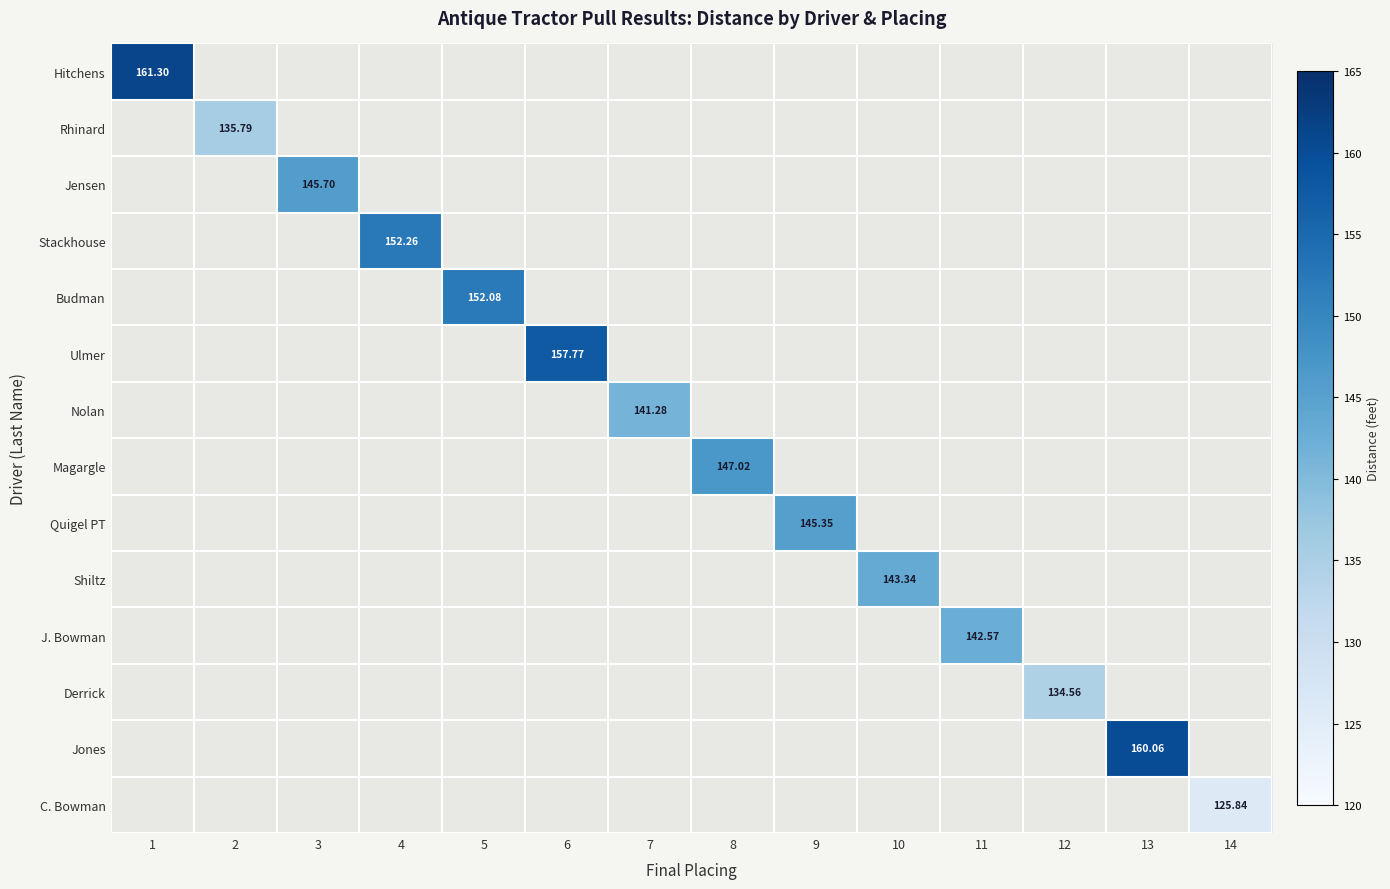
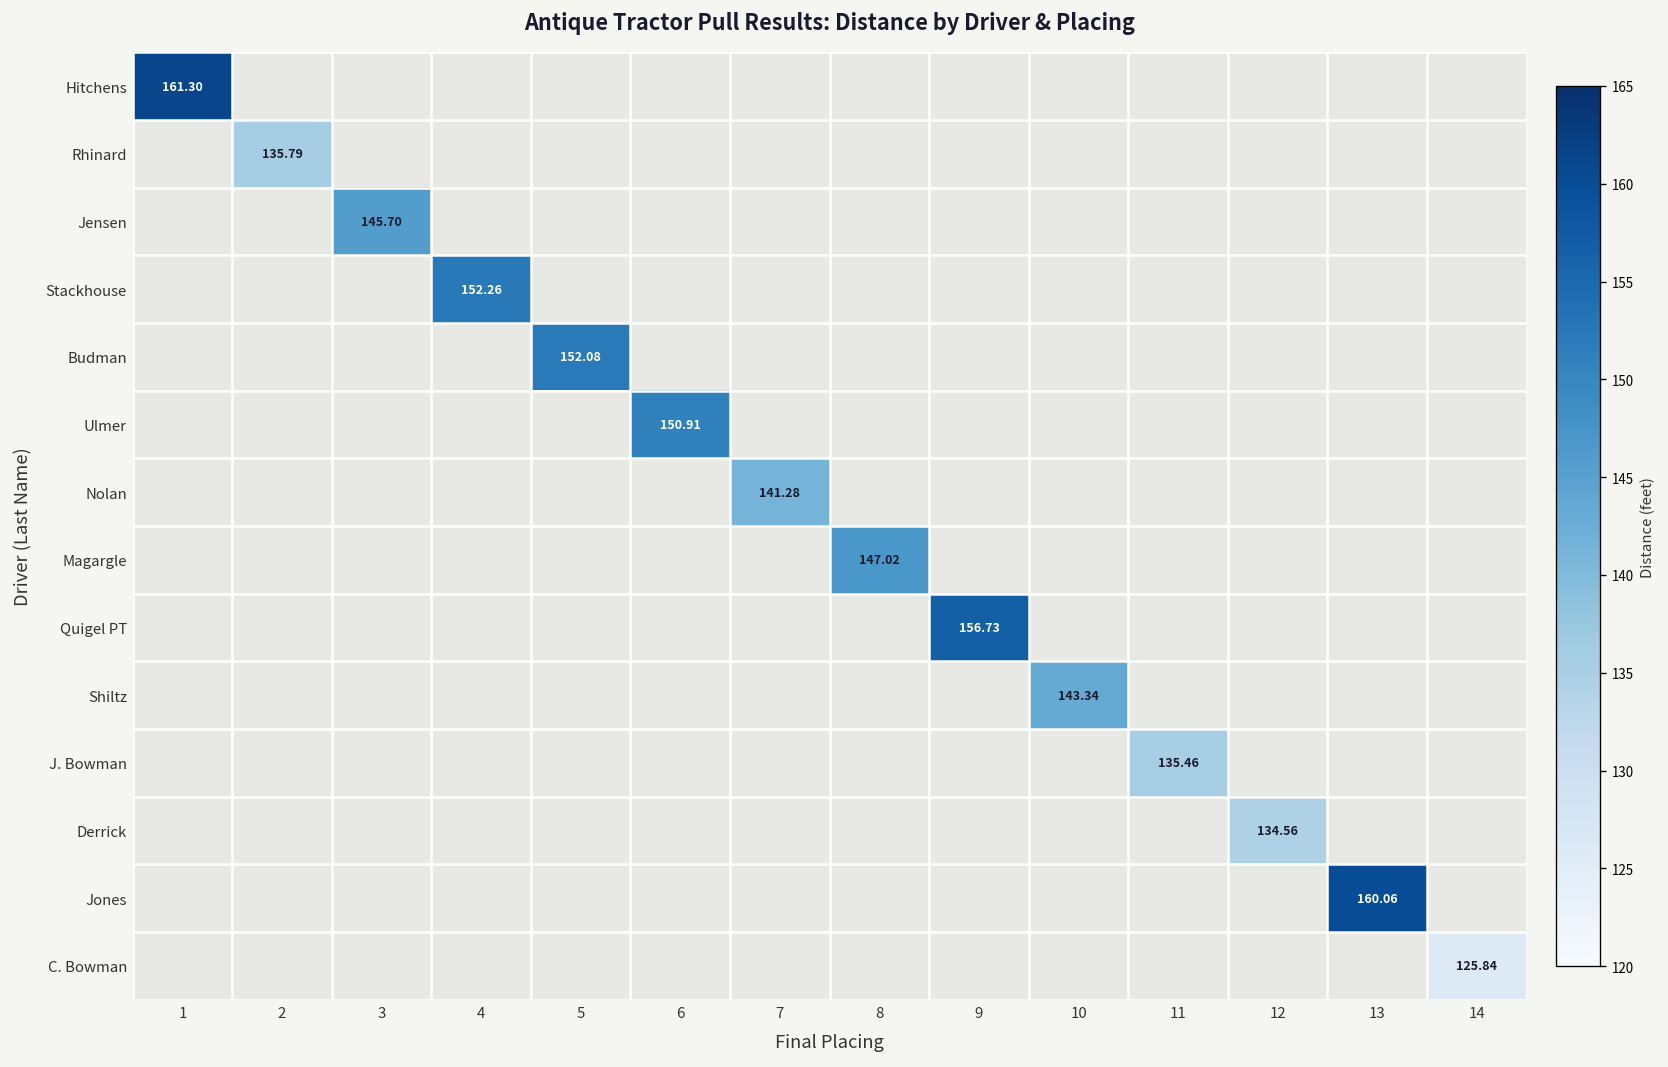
Ulmer, 6: 157.77 -> 150.91
Quigel PT, 9: 145.35 -> 156.73
J. Bowman, 11: 142.57 -> 135.46
